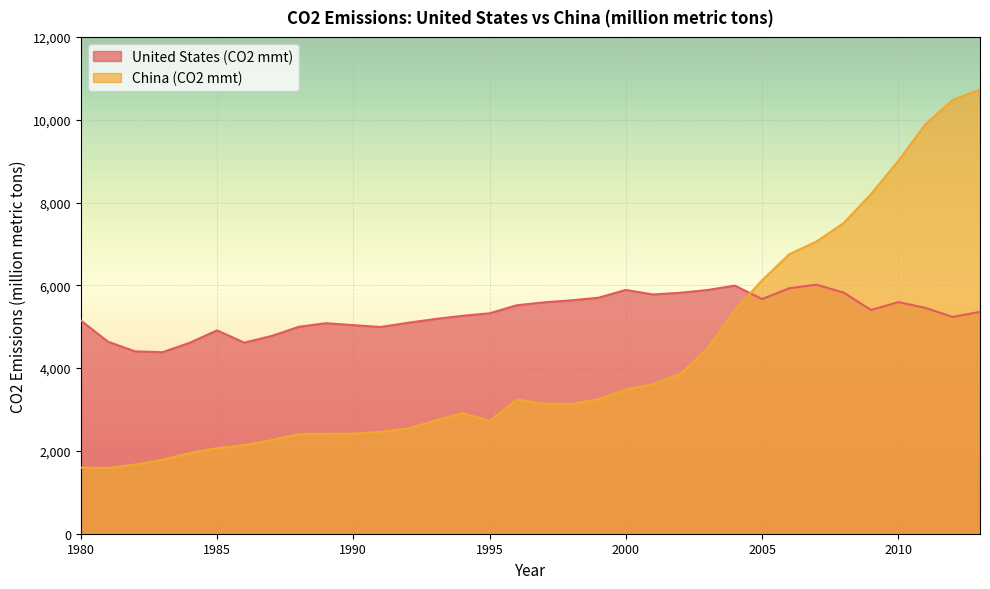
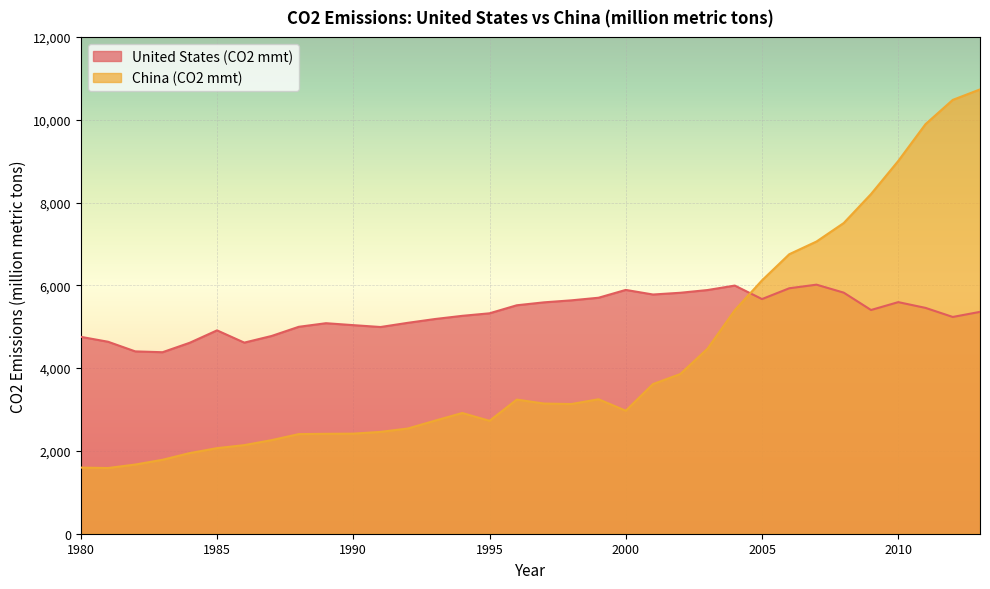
United States (CO2 mmt), 1980: 5,200 -> 4,800
China (CO2 mmt), 2000: 3,500 -> 3,000
